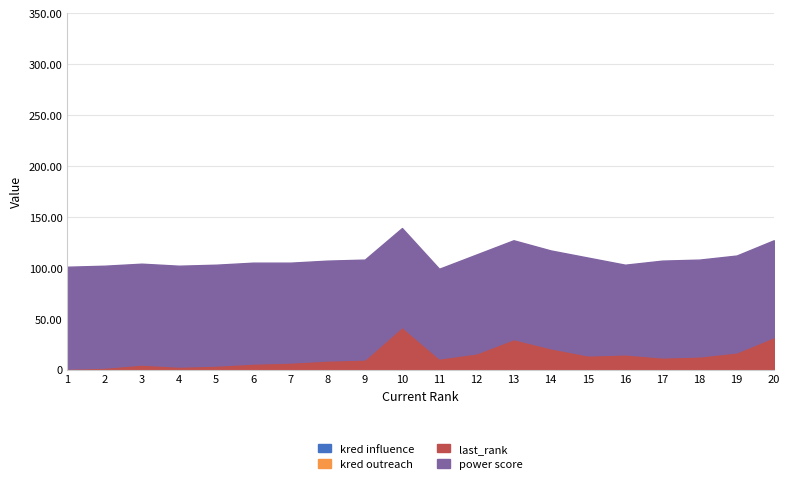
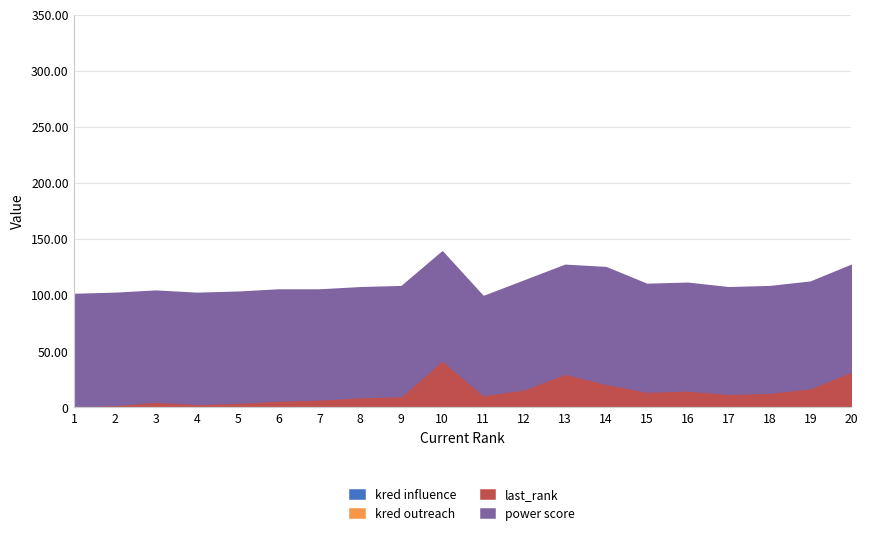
power score, 14: 96 -> 104
power score, 16: 88 -> 96
